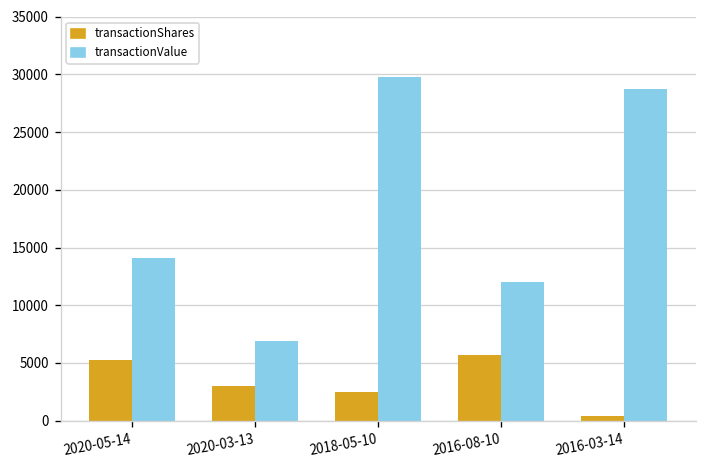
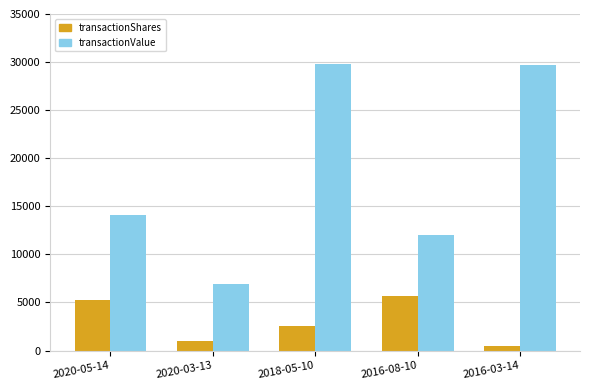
transactionShares, 2020-03-13: 3000 -> 1000
transactionValue, 2016-03-14: 29000 -> 30000
